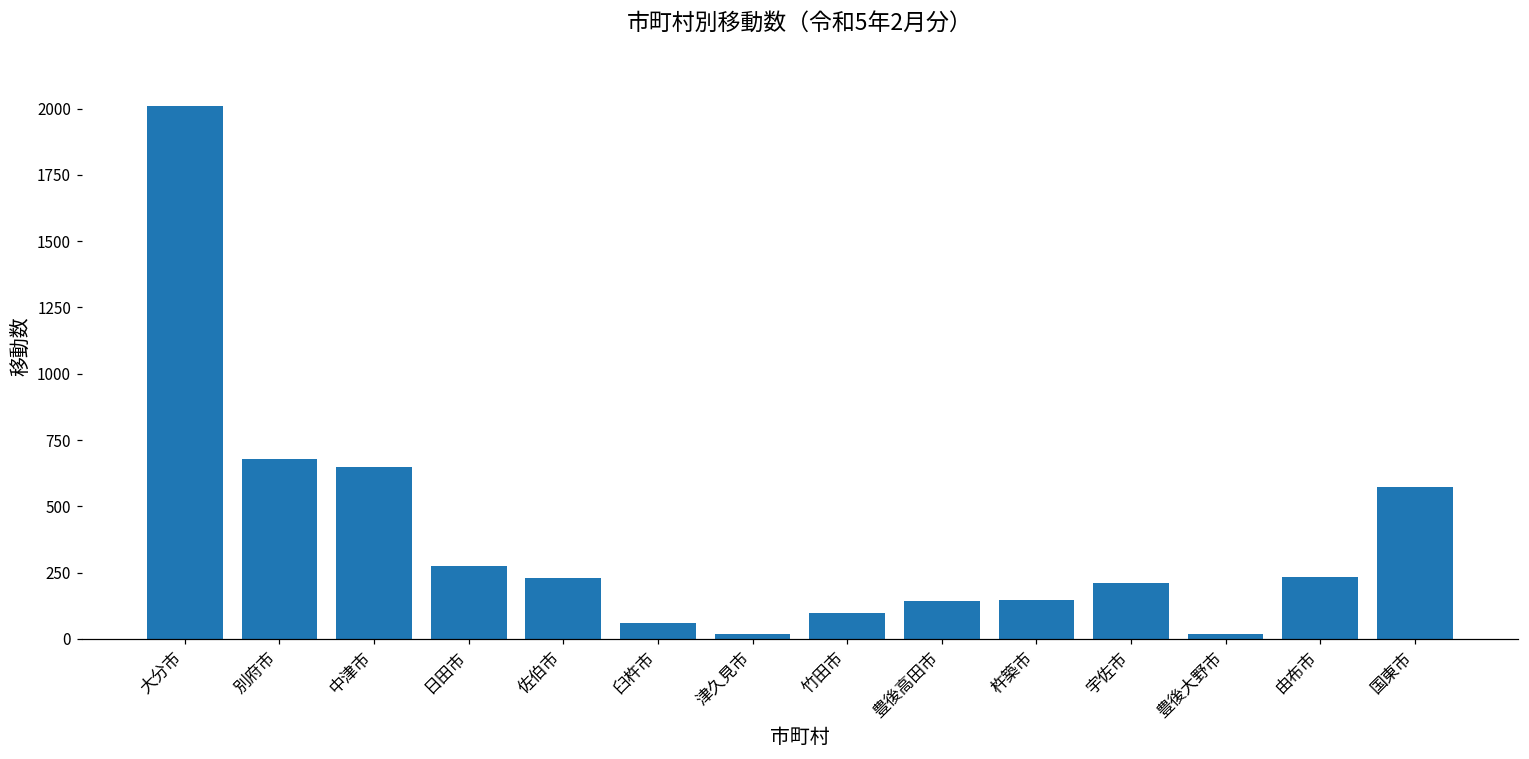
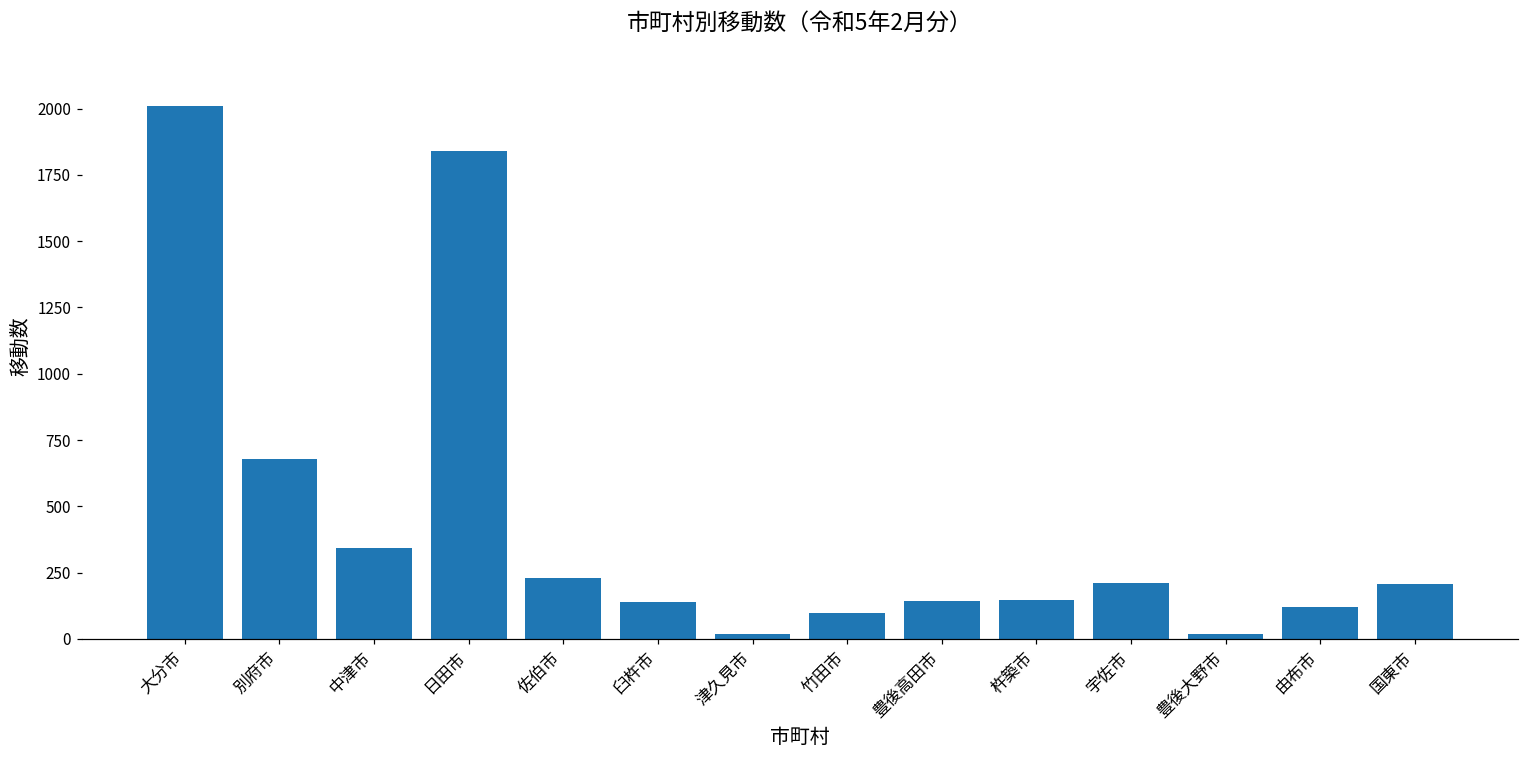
中津市: 650 -> 340
日田市: 280 -> 1840
臼杵市: 60 -> 140
由布市: 230 -> 120
国東市: 570 -> 210
